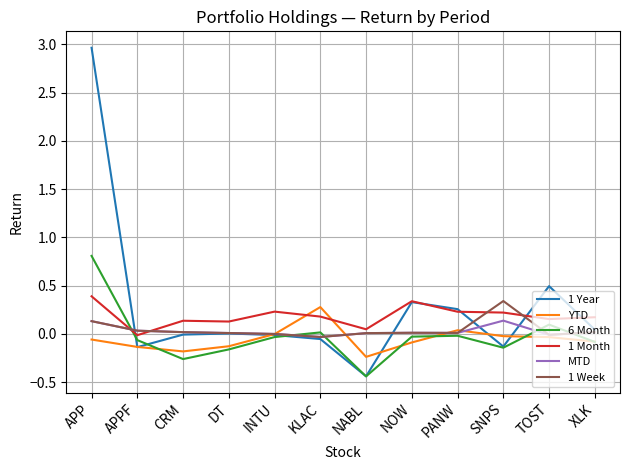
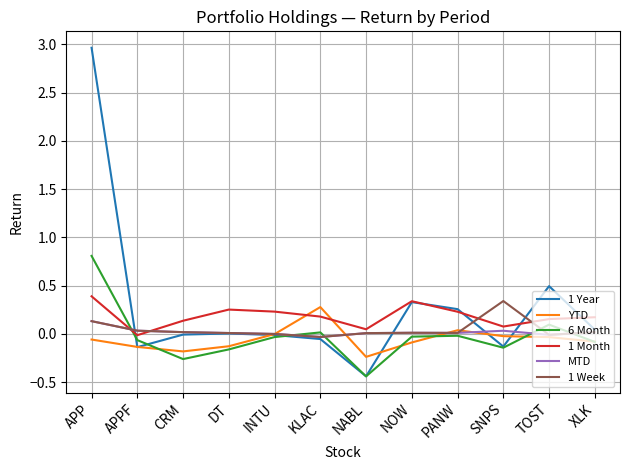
1 Month, DT: 0.1 -> 0.3
1 Month, SNPS: 0.2 -> 0.1
MTD, SNPS: 0.1 -> 0.0
